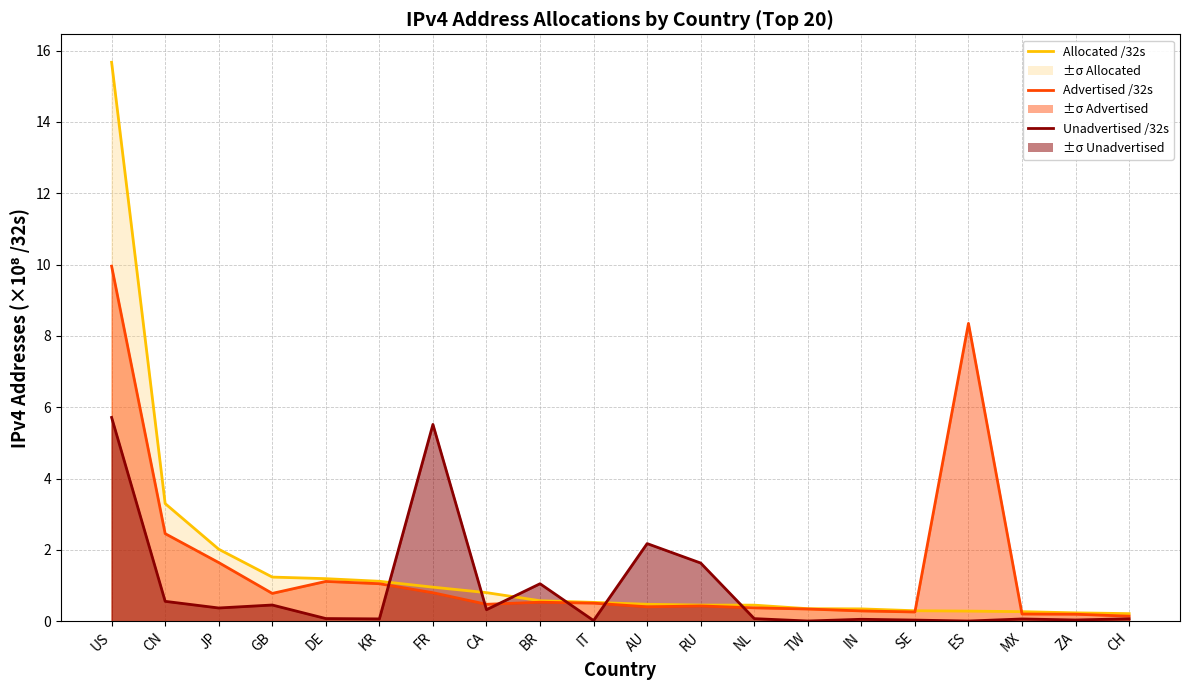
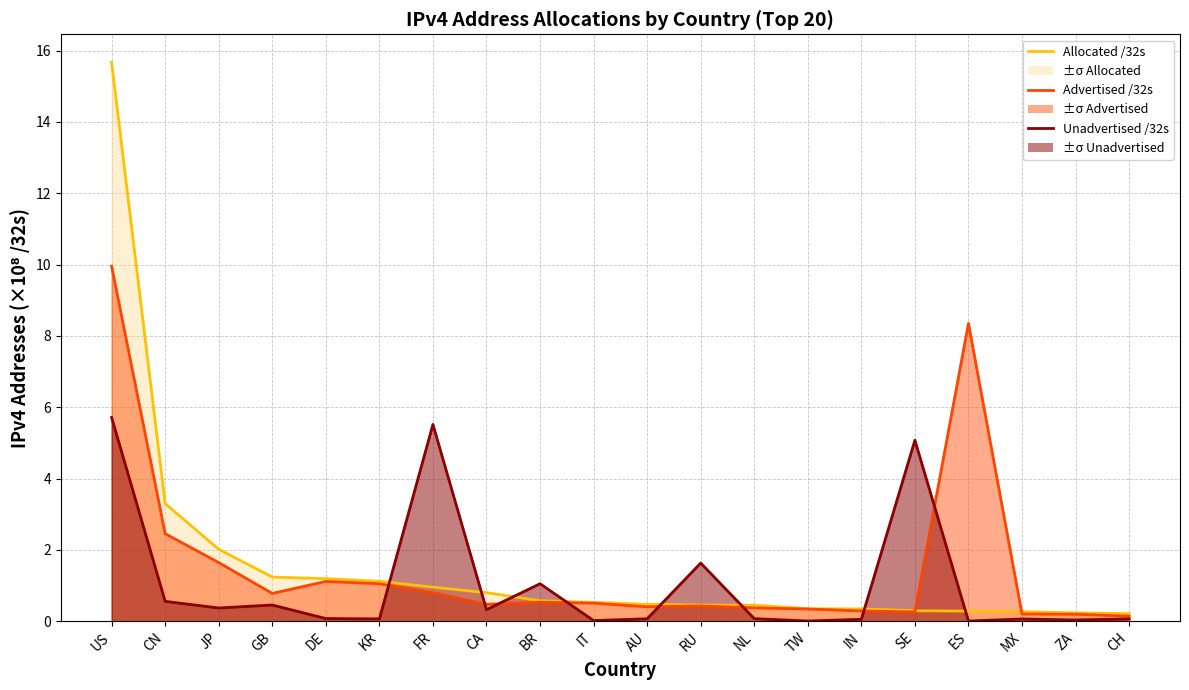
Unadvertised /32s, AU: 2.2 -> 0.1
Unadvertised /32s, SE: 0.0 -> 5.1
